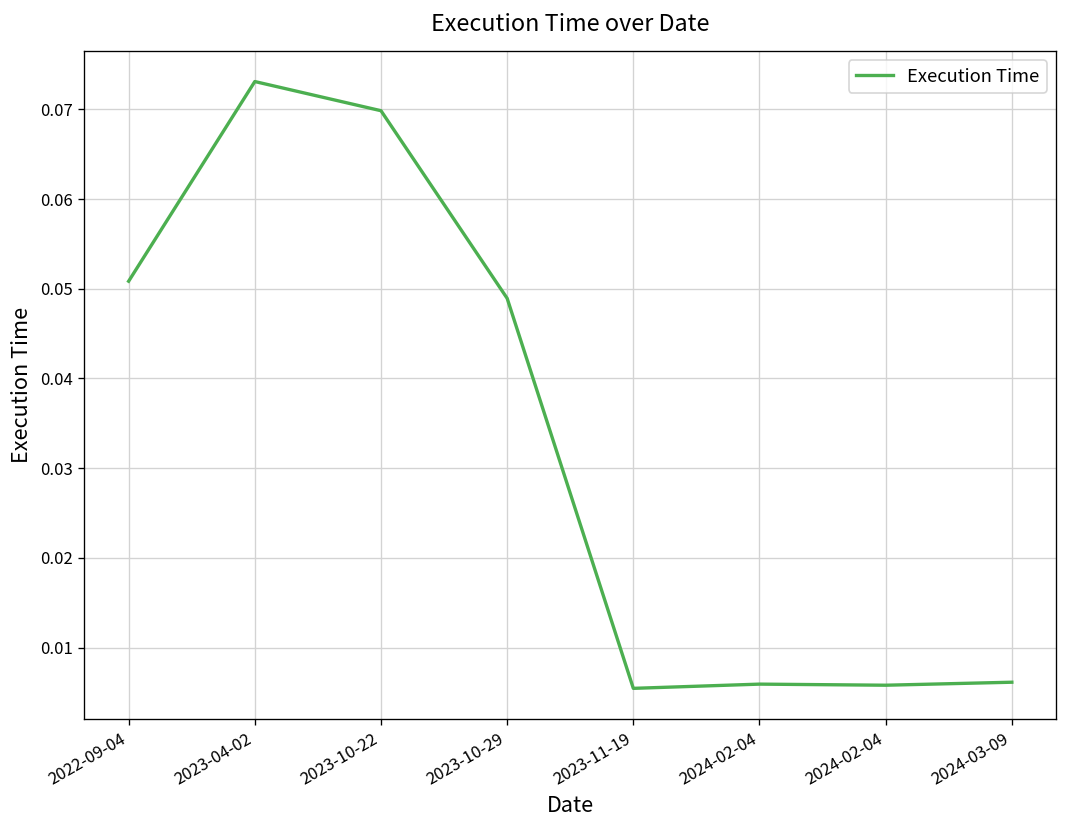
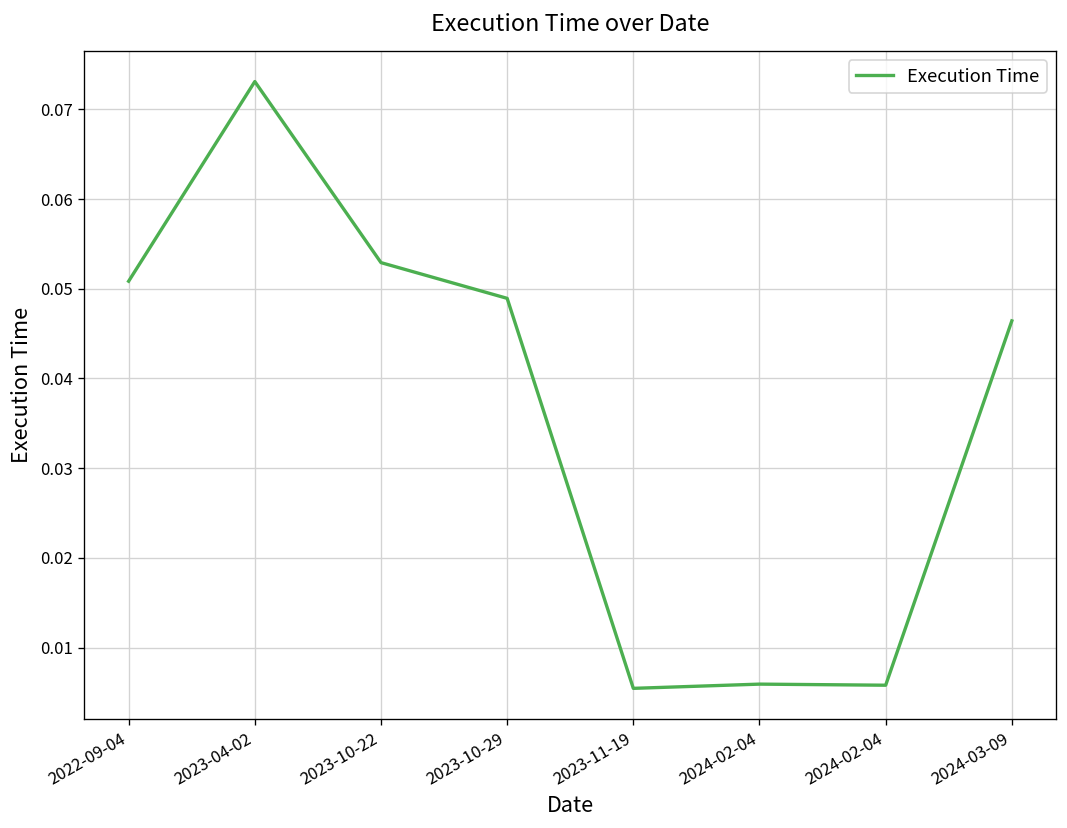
2023-10-22: 0.070 -> 0.053
2024-03-09: 0.006 -> 0.046
